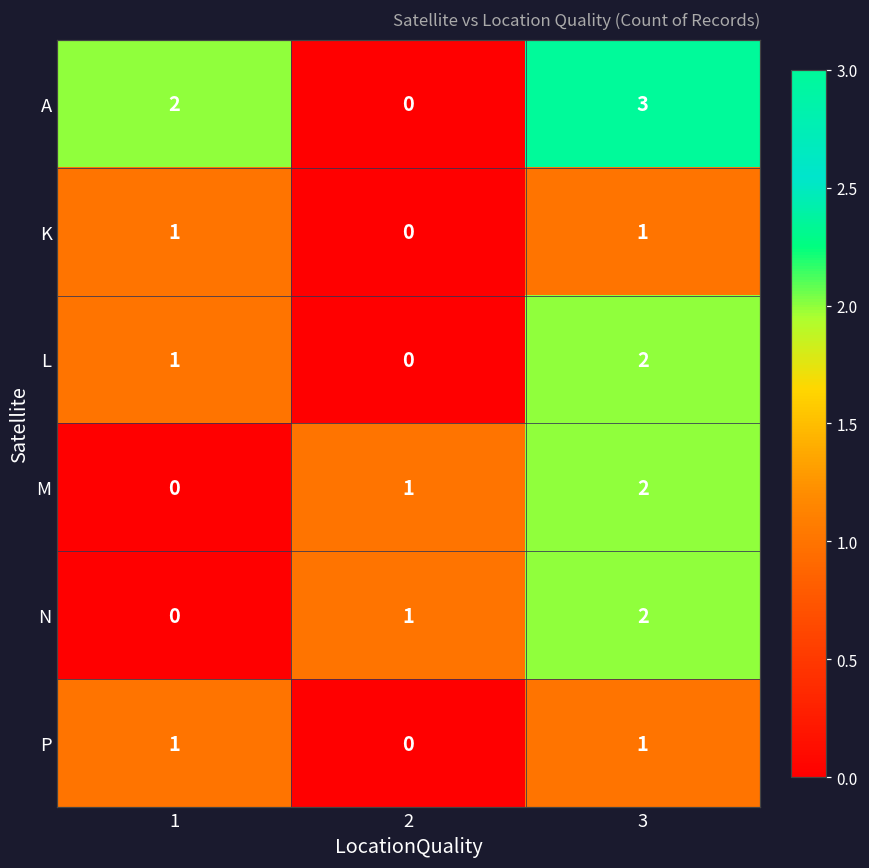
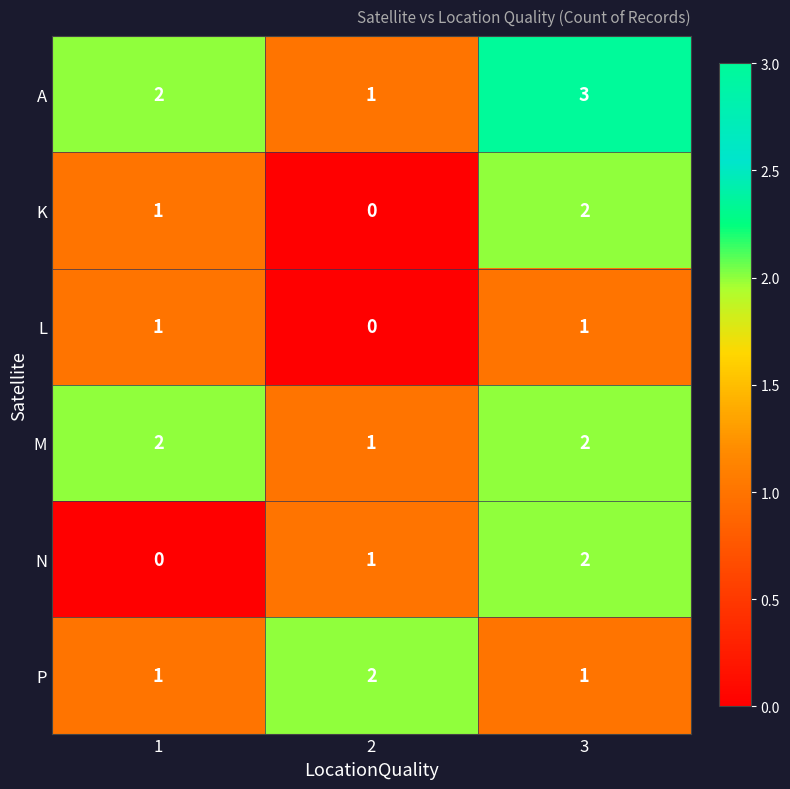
A, 2: 0 -> 1
K, 3: 1 -> 2
L, 3: 2 -> 1
M, 1: 0 -> 2
P, 2: 0 -> 2
